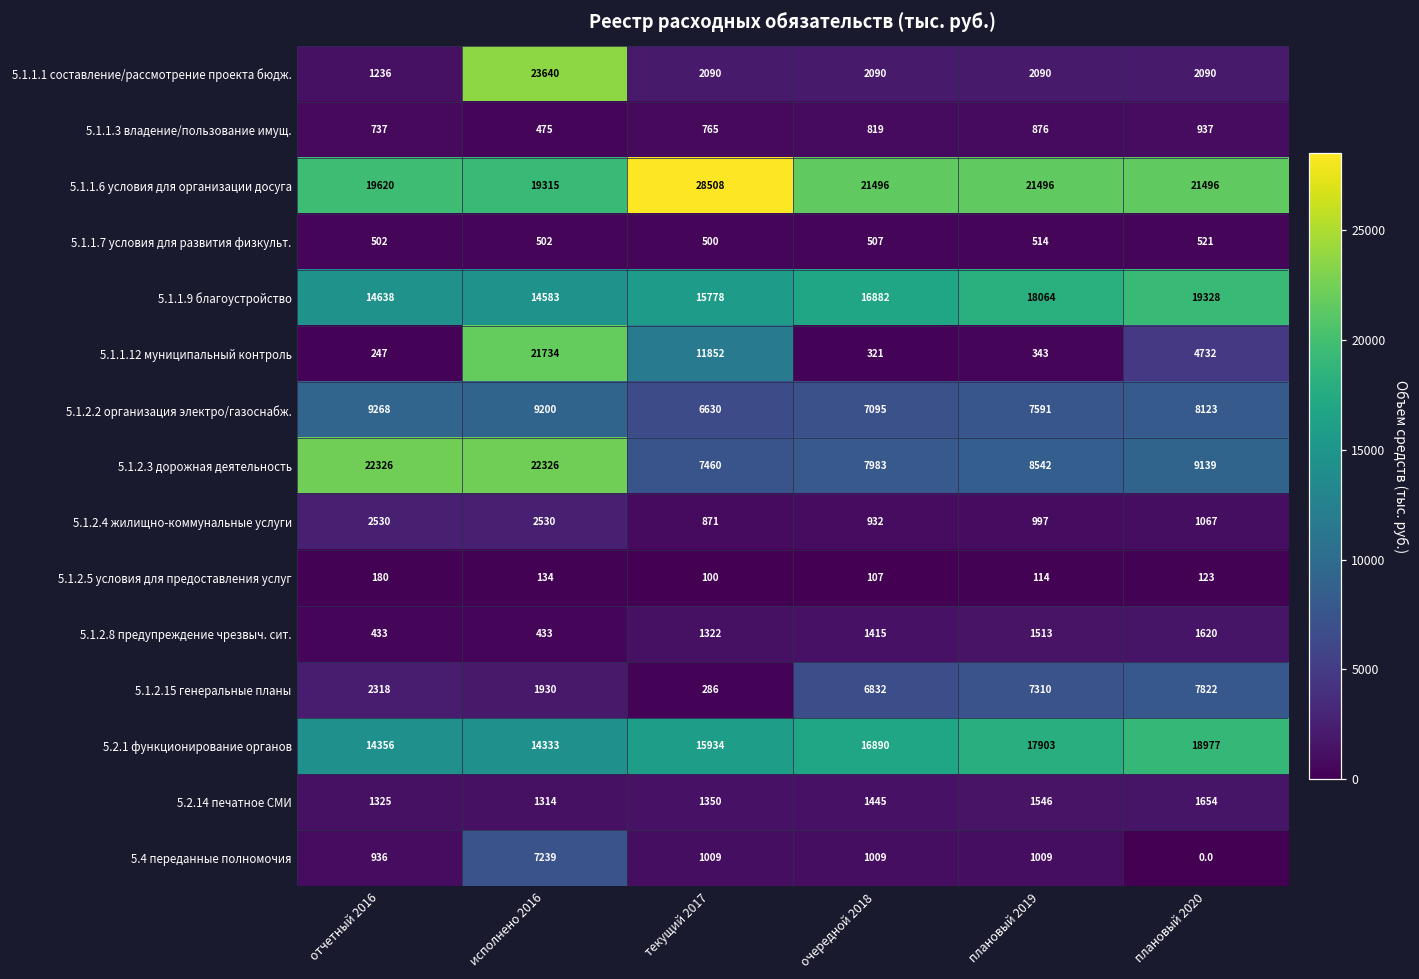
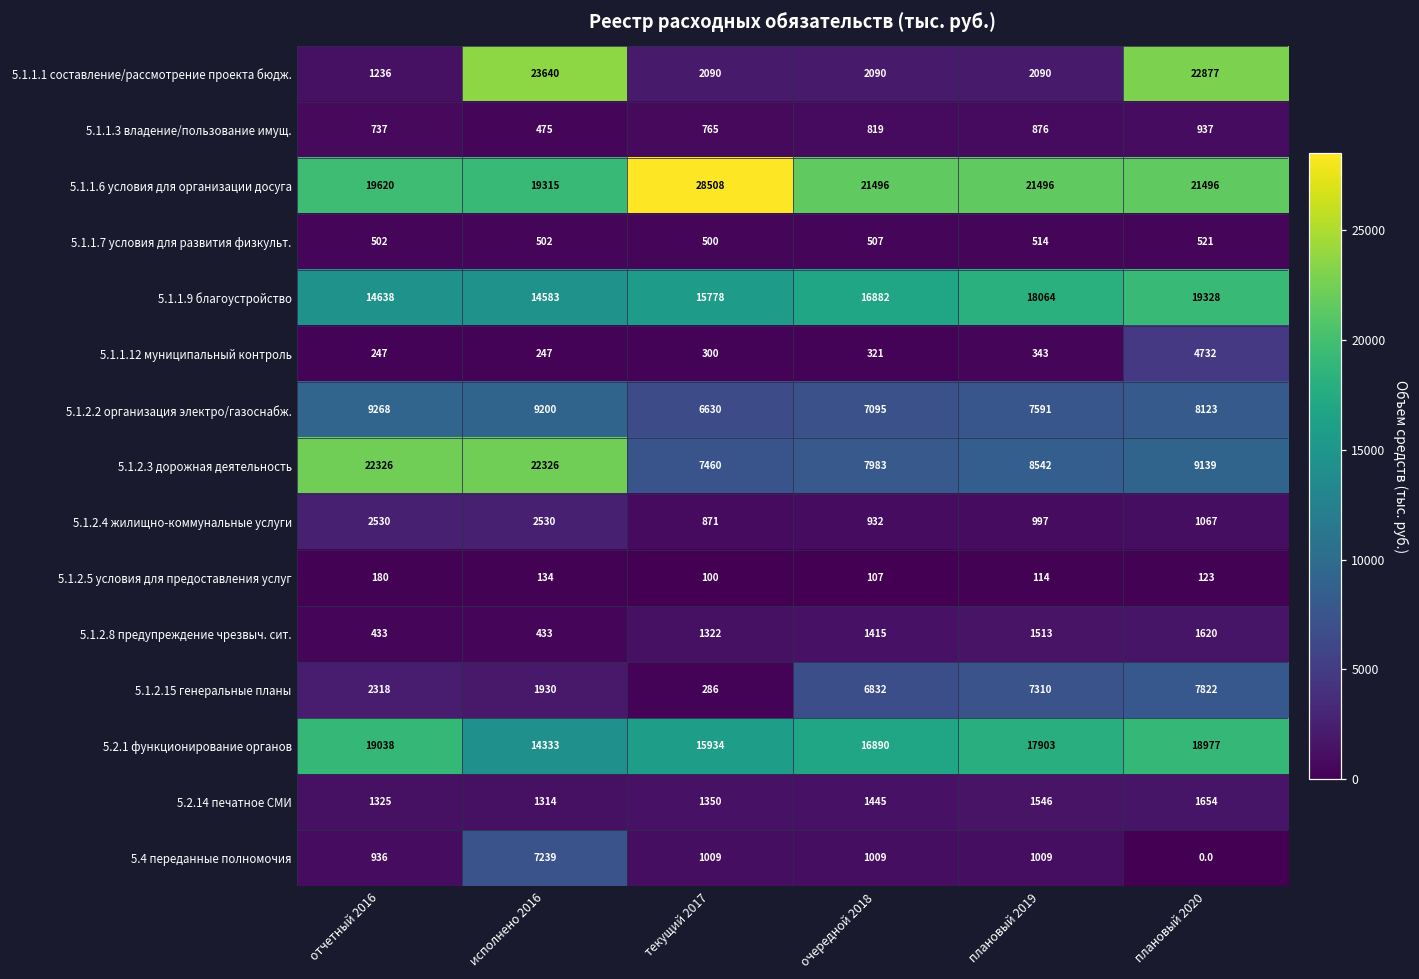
5.1.1.1 составление/рассмотрение проекта бюдж., плановый 2020: 2090 -> 22877
5.1.1.12 муниципальный контроль, исполнено 2016: 21734 -> 247
5.1.1.12 муниципальный контроль, текущий 2017: 11852 -> 300
5.2.1 функционирование органов, отчетный 2016: 14356 -> 19038
